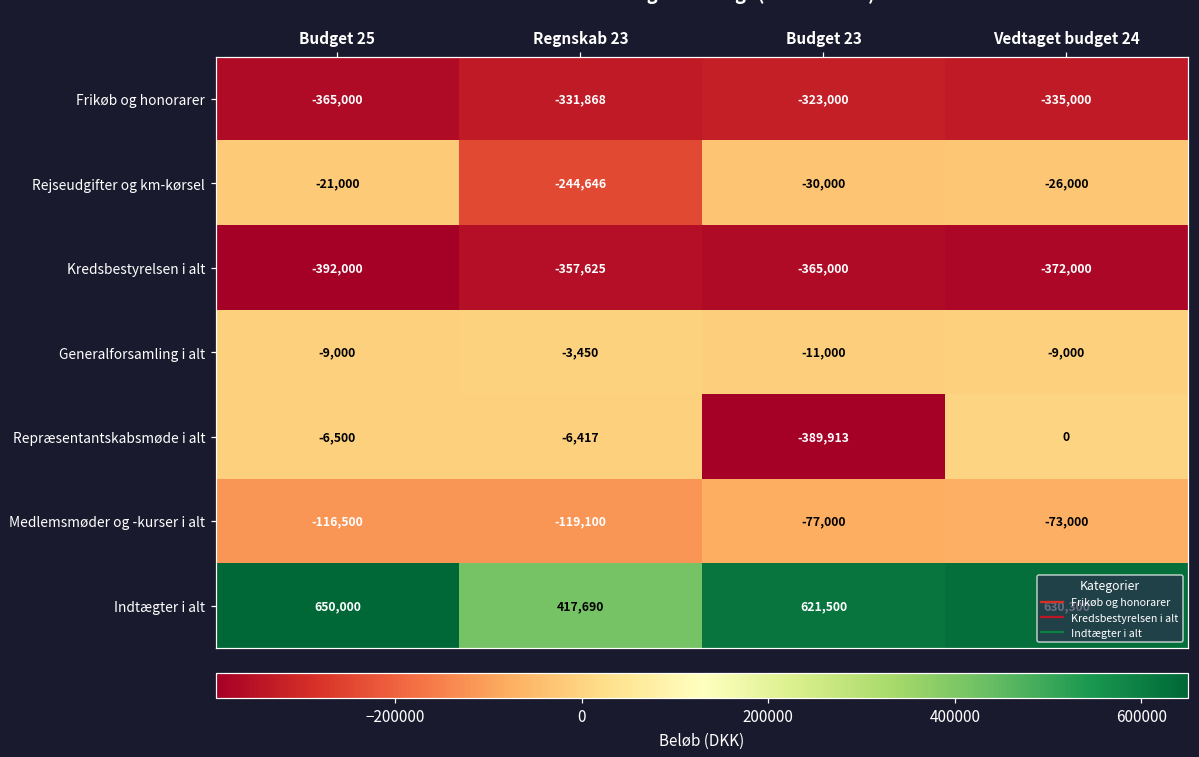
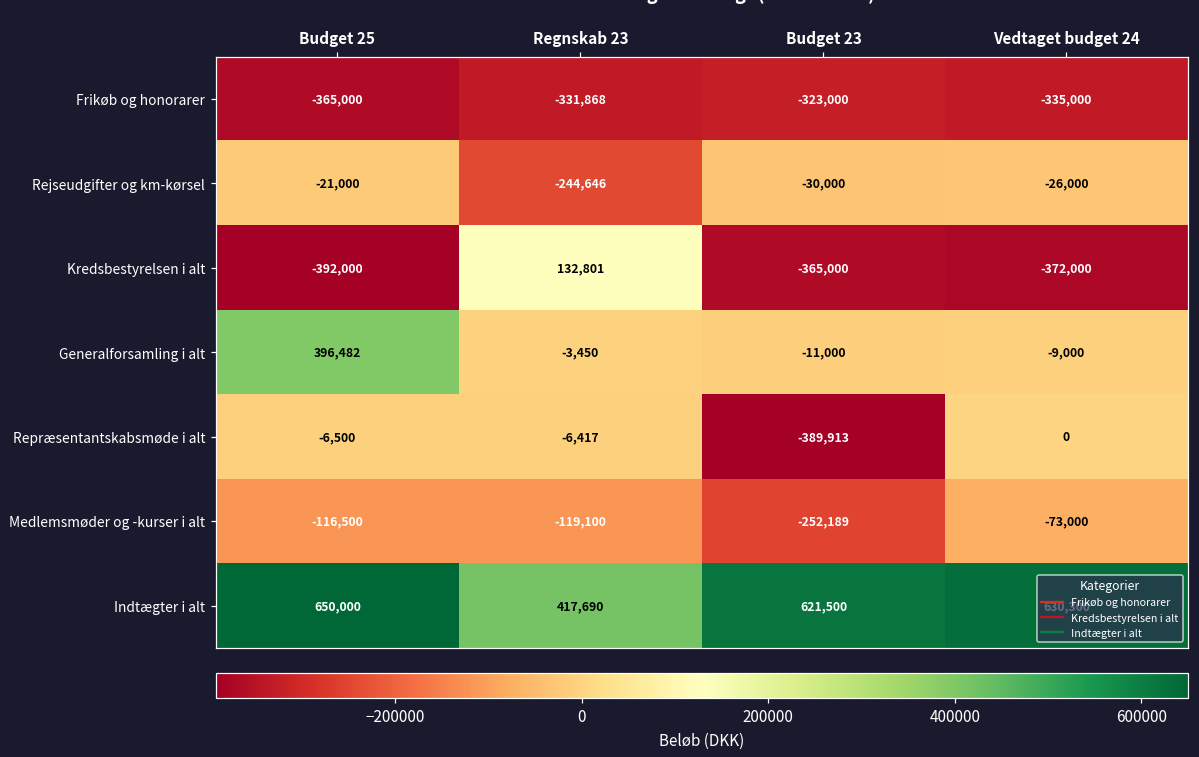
Kredsbestyrelsen i alt, Regnskab 23: -357,625 -> 132,801
Generalforsamling i alt, Budget 25: -9,000 -> 396,482
Medlemsmøder og -kurser i alt, Budget 23: -77,000 -> -252,189
